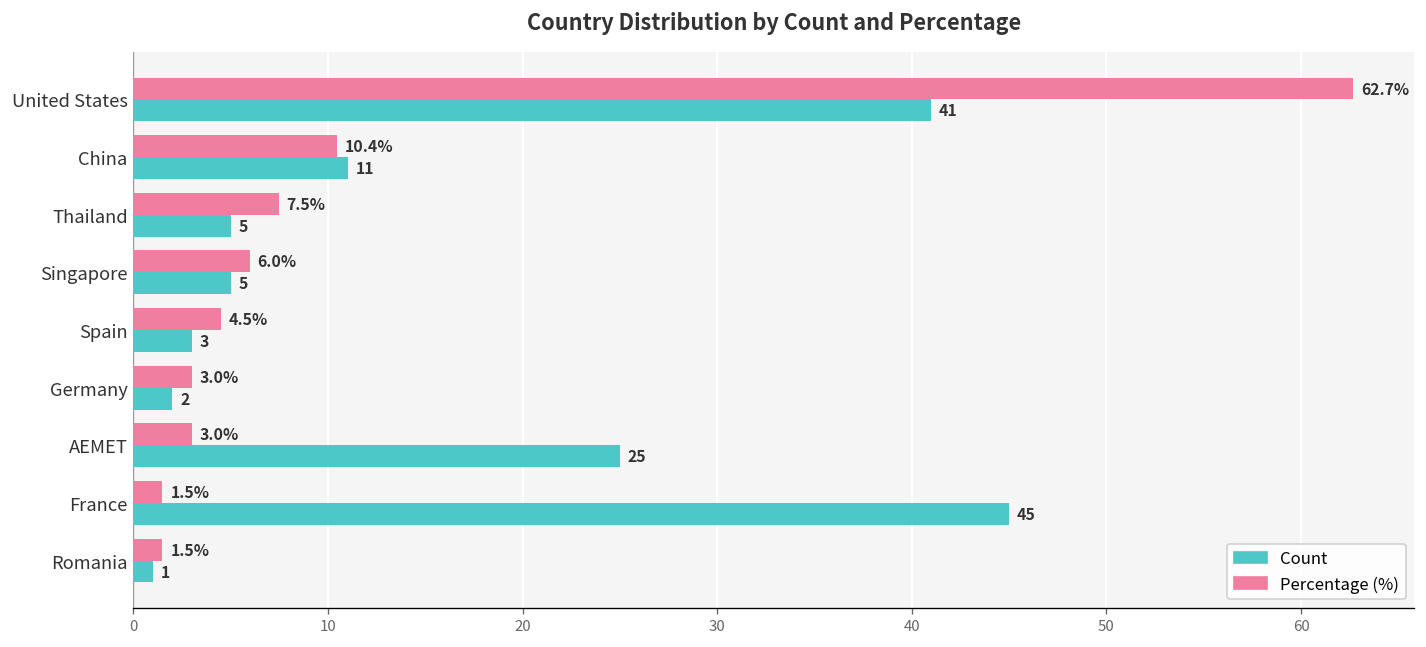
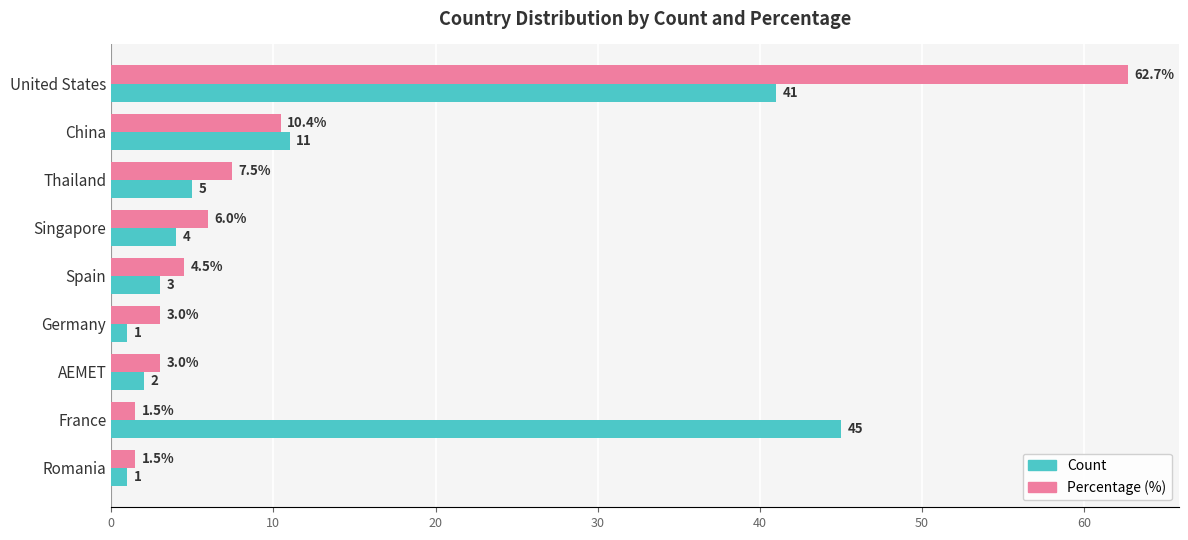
Count, Singapore: 5 -> 4
Count, Germany: 2 -> 1
Count, AEMET: 25 -> 2
